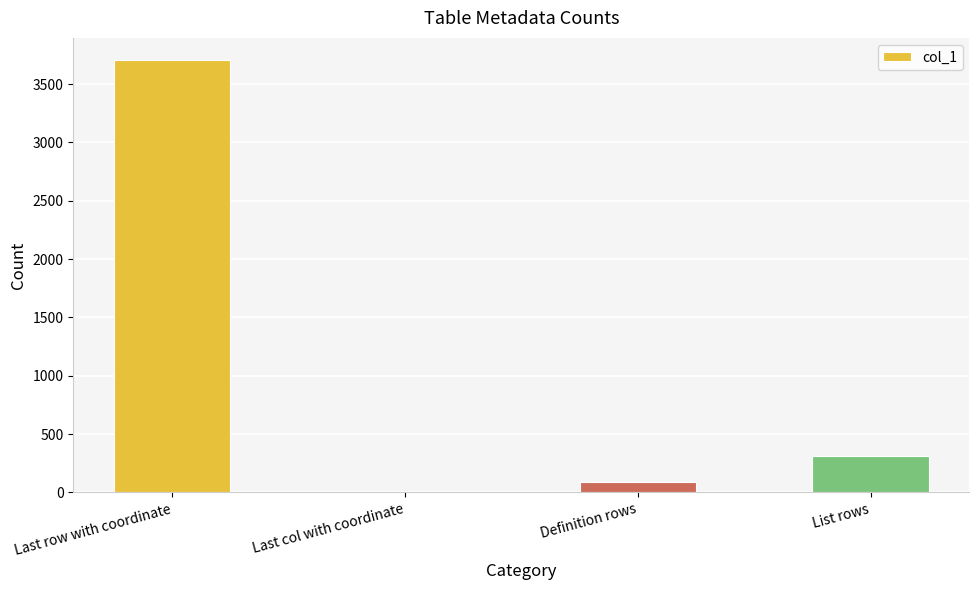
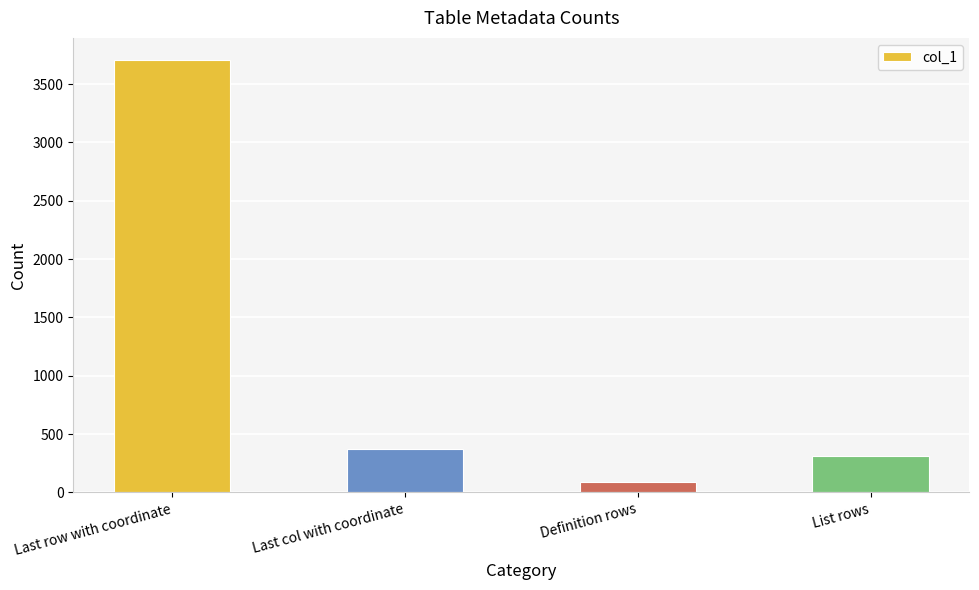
Last col with coordinate: 0 -> 370
